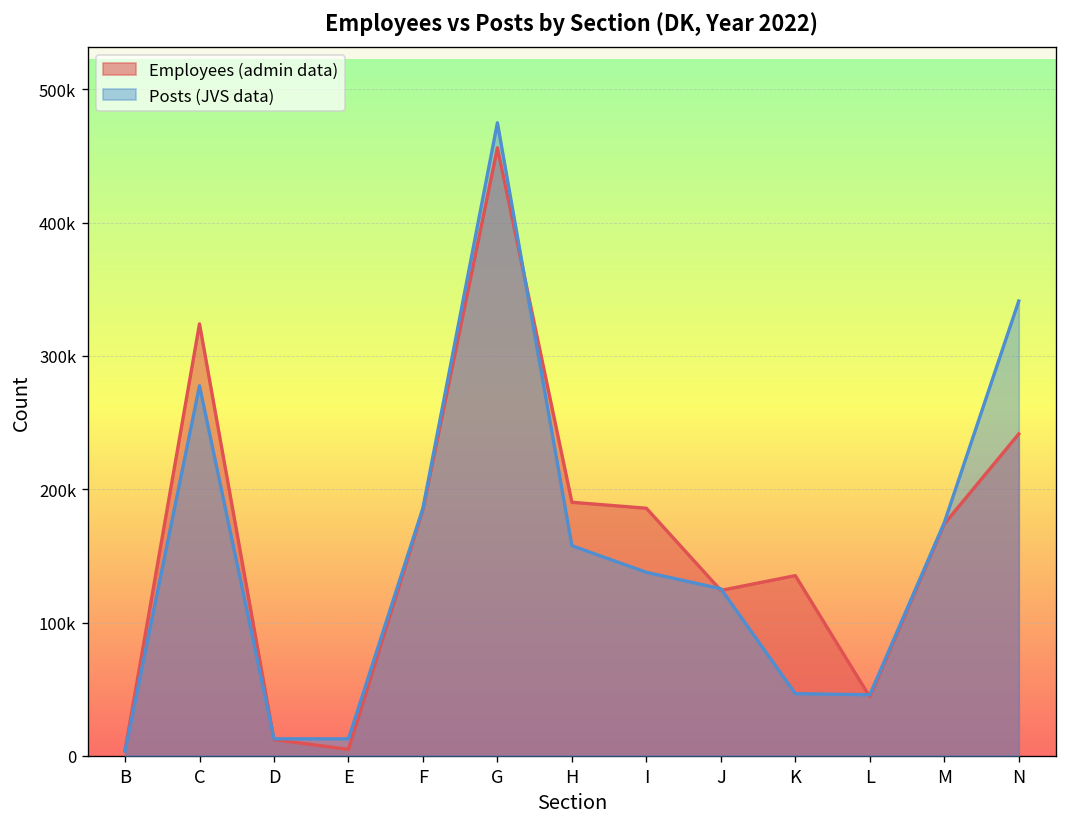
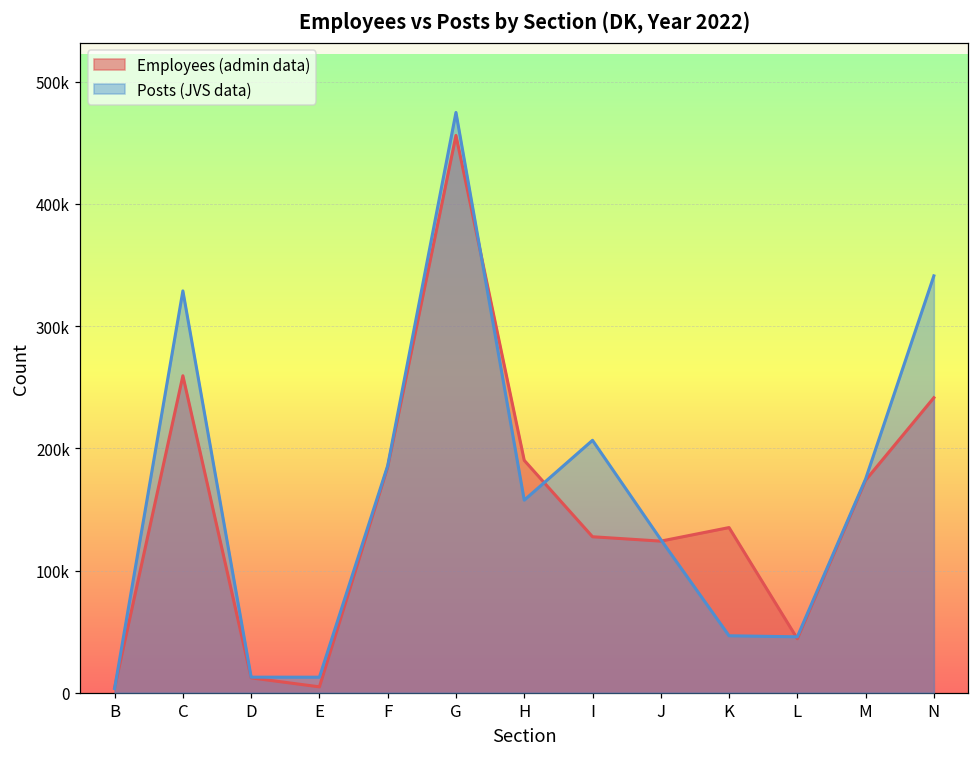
Employees (admin data), C: 324000 -> 259000
Posts (JVS data), C: 278000 -> 329000
Employees (admin data), I: 186000 -> 128000
Posts (JVS data), I: 138000 -> 207000
